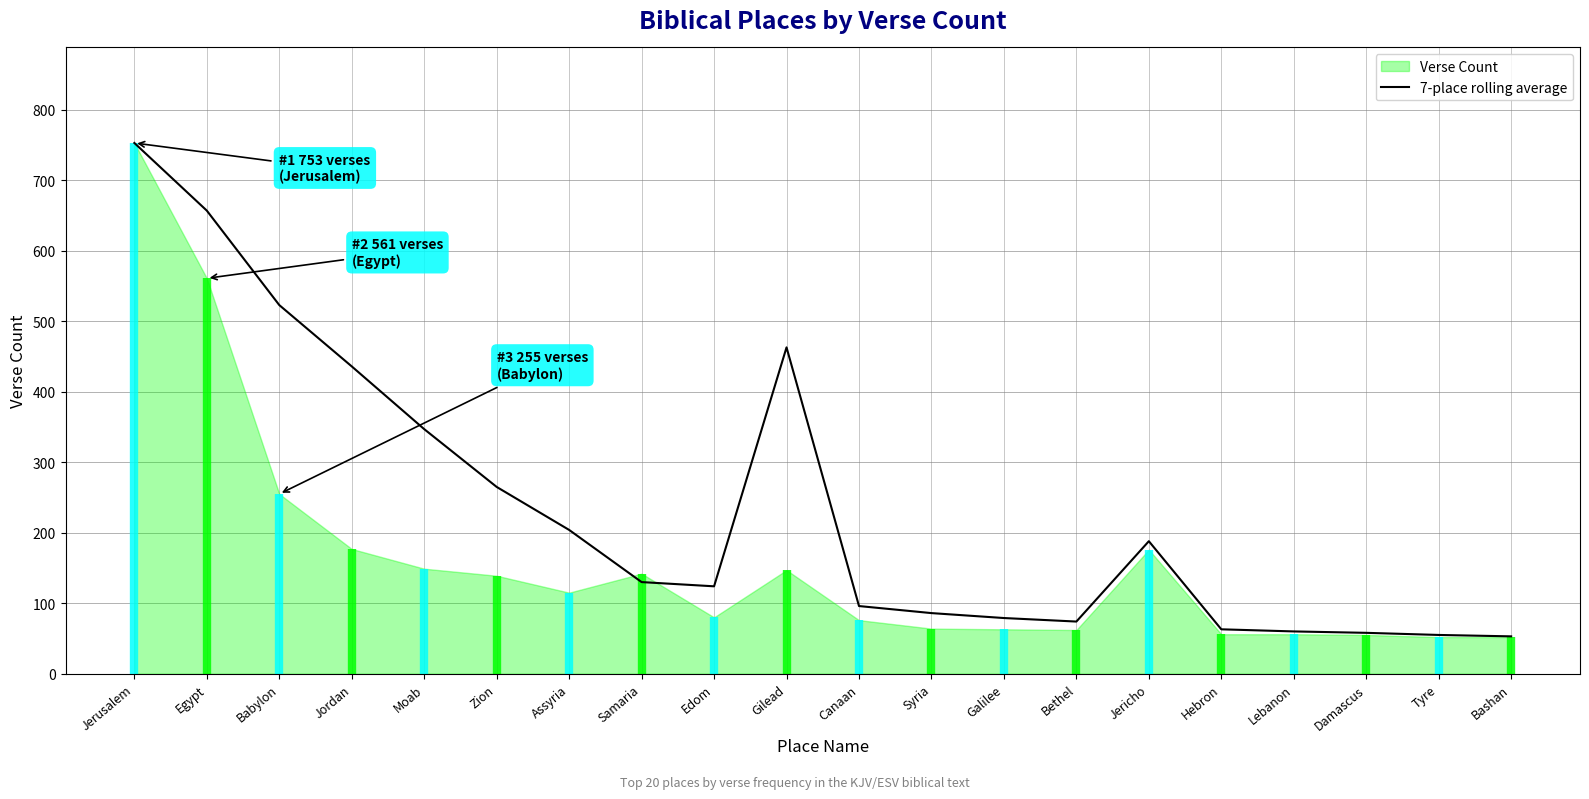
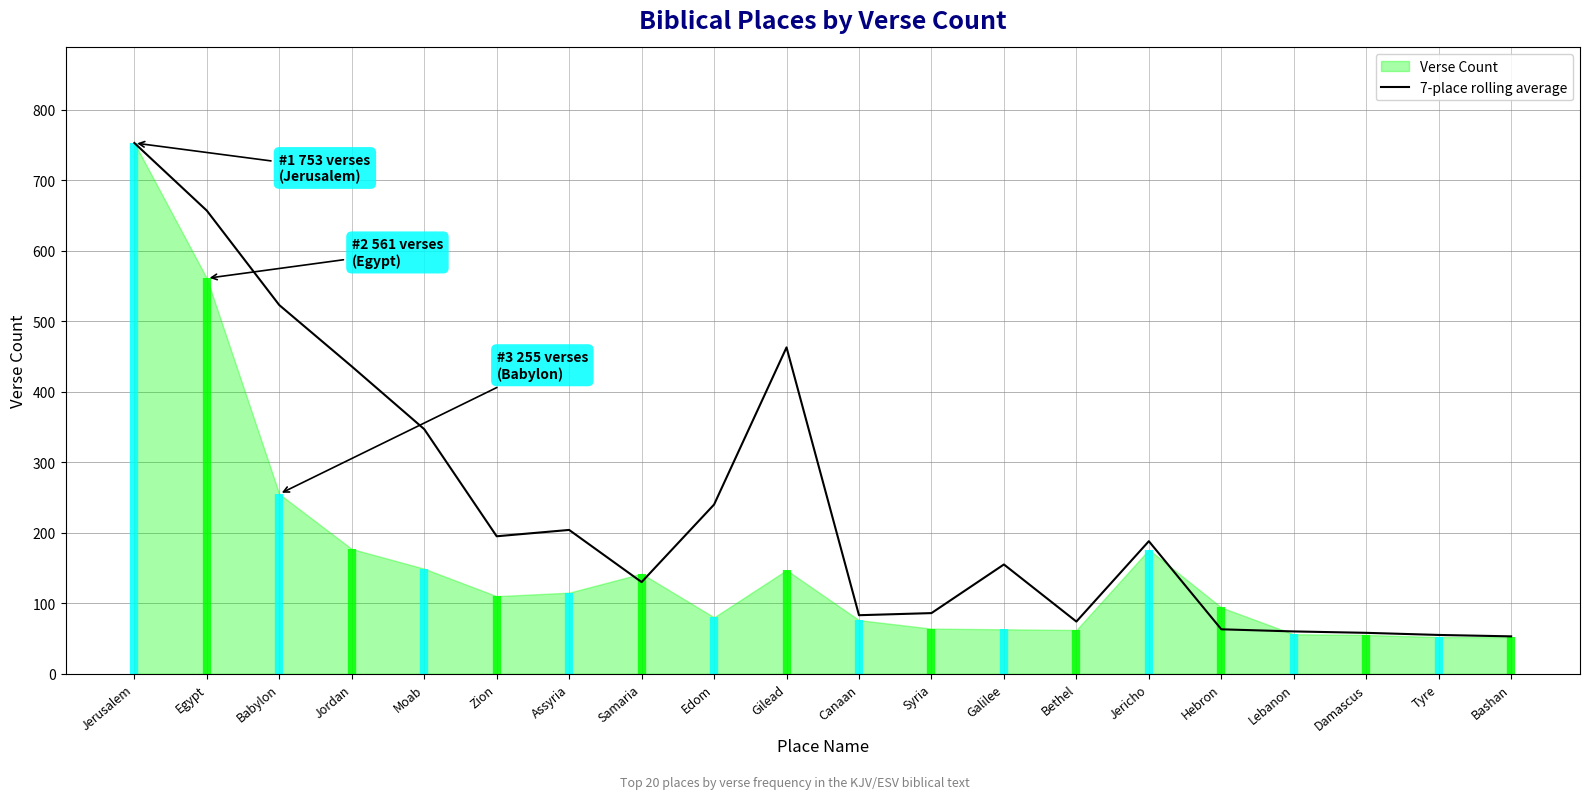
7-place rolling average, Zion: 270 -> 200
Verse Count, Zion: 140 -> 110
7-place rolling average, Edom: 120 -> 240
7-place rolling average, Canaan: 100 -> 80
7-place rolling average, Galilee: 80 -> 160
Verse Count, Hebron: 60 -> 90
